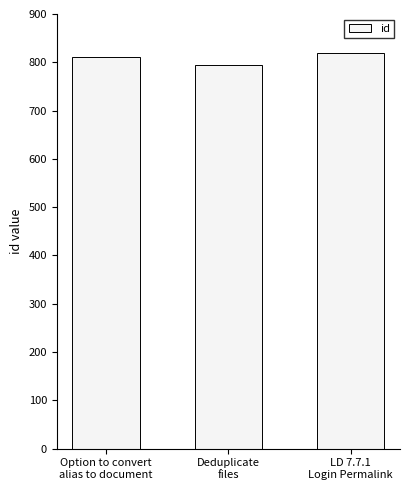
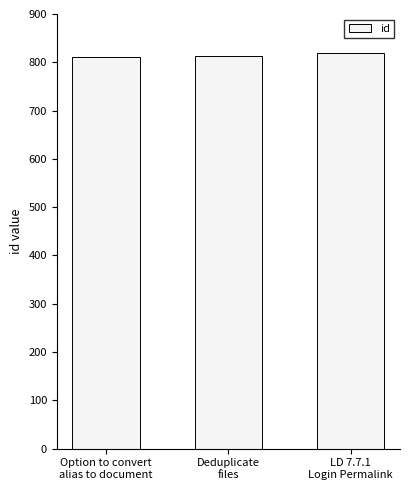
Deduplicate files: 790 -> 810
